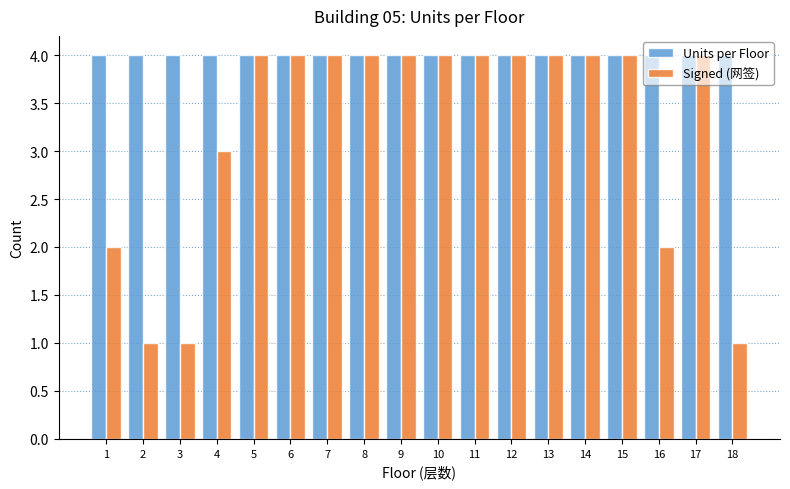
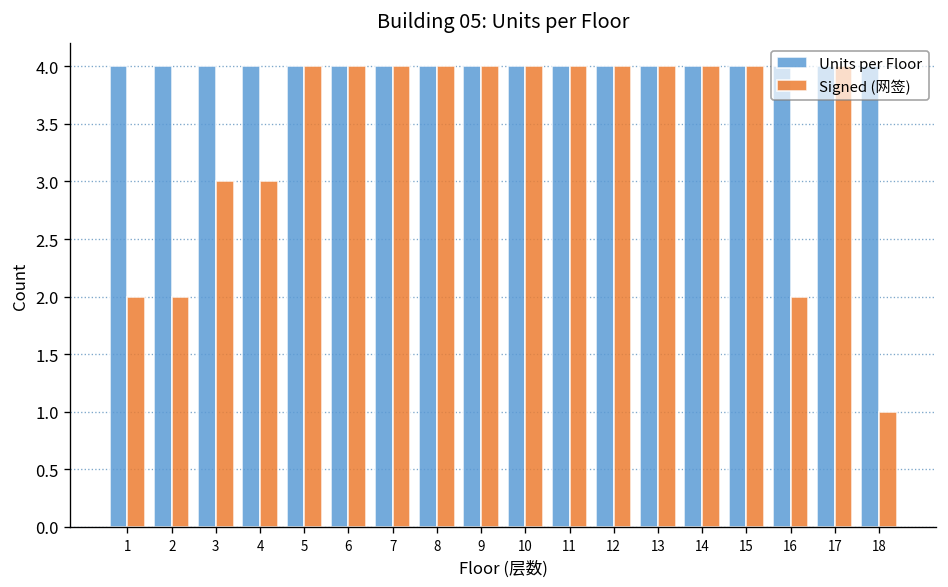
Signed (网签), 2: 1 -> 2
Signed (网签), 3: 1 -> 3
